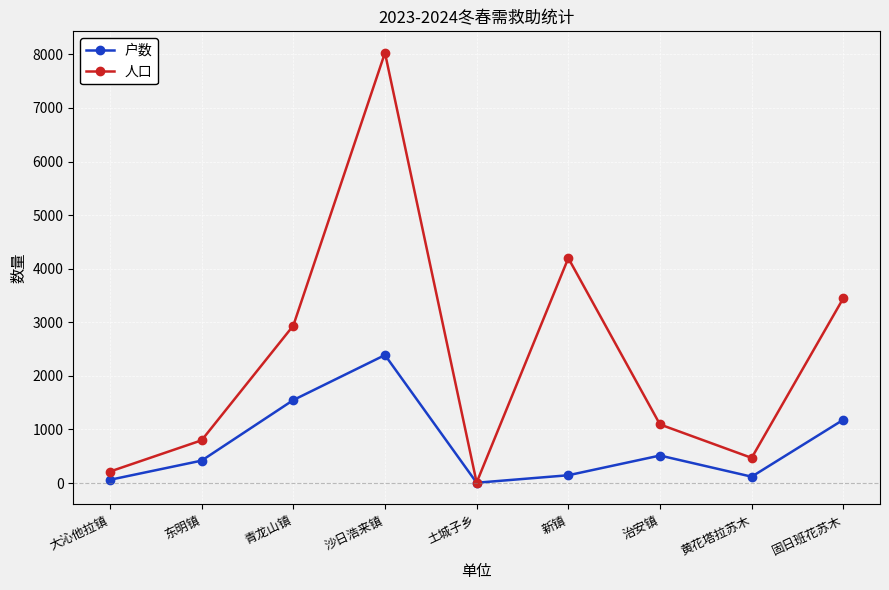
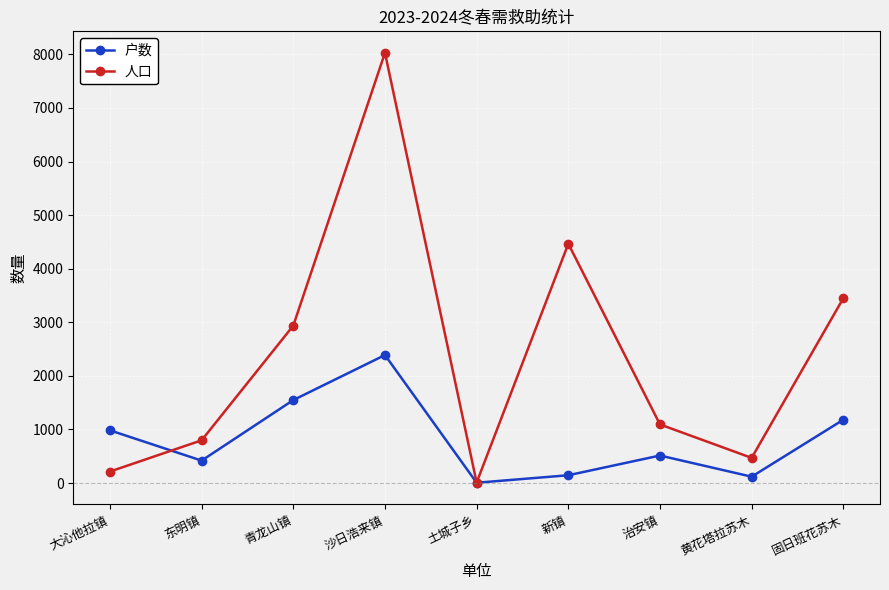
户数, 大沁他拉镇: 100 -> 1000
人口, 新镇: 4200 -> 4500
